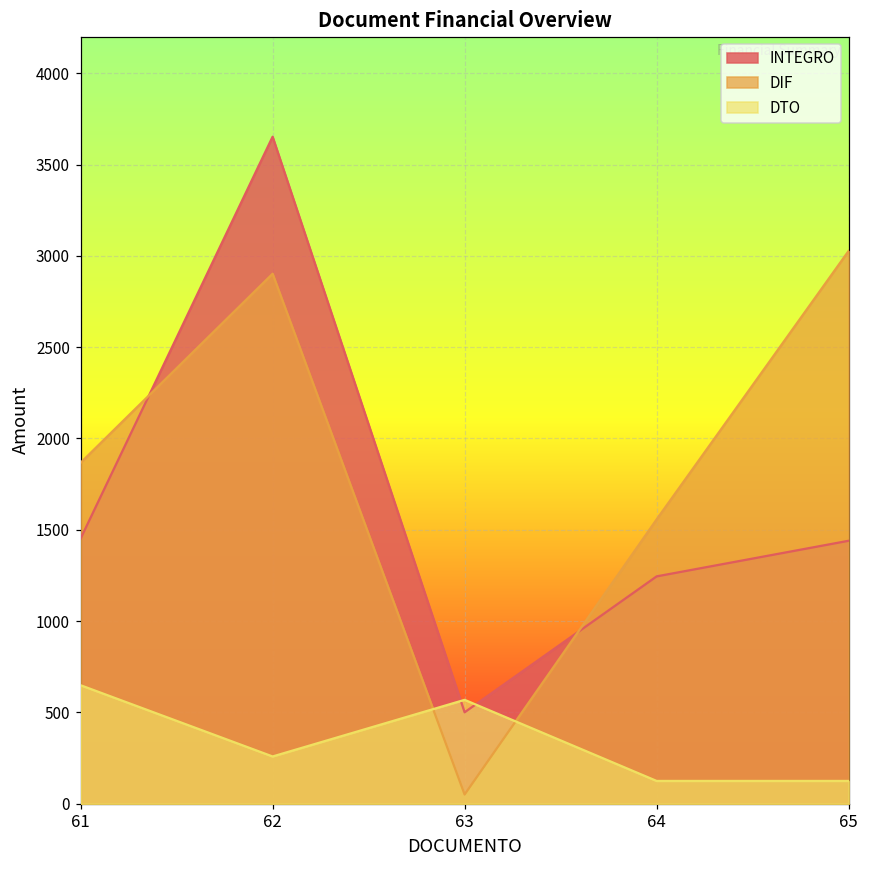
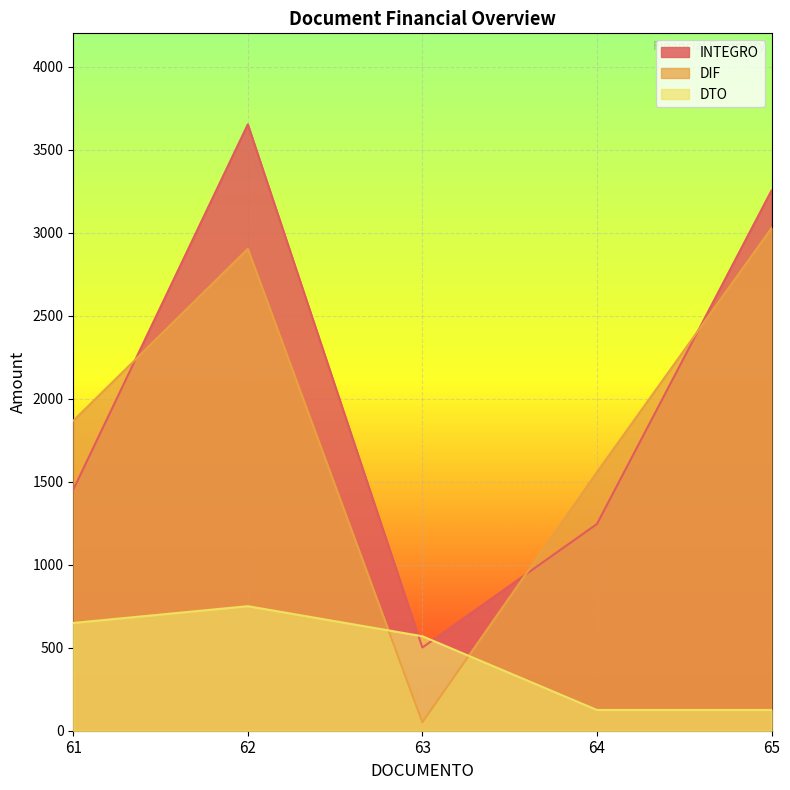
DTO, 62: 260 -> 750
INTEGRO, 65: 1440 -> 3250
